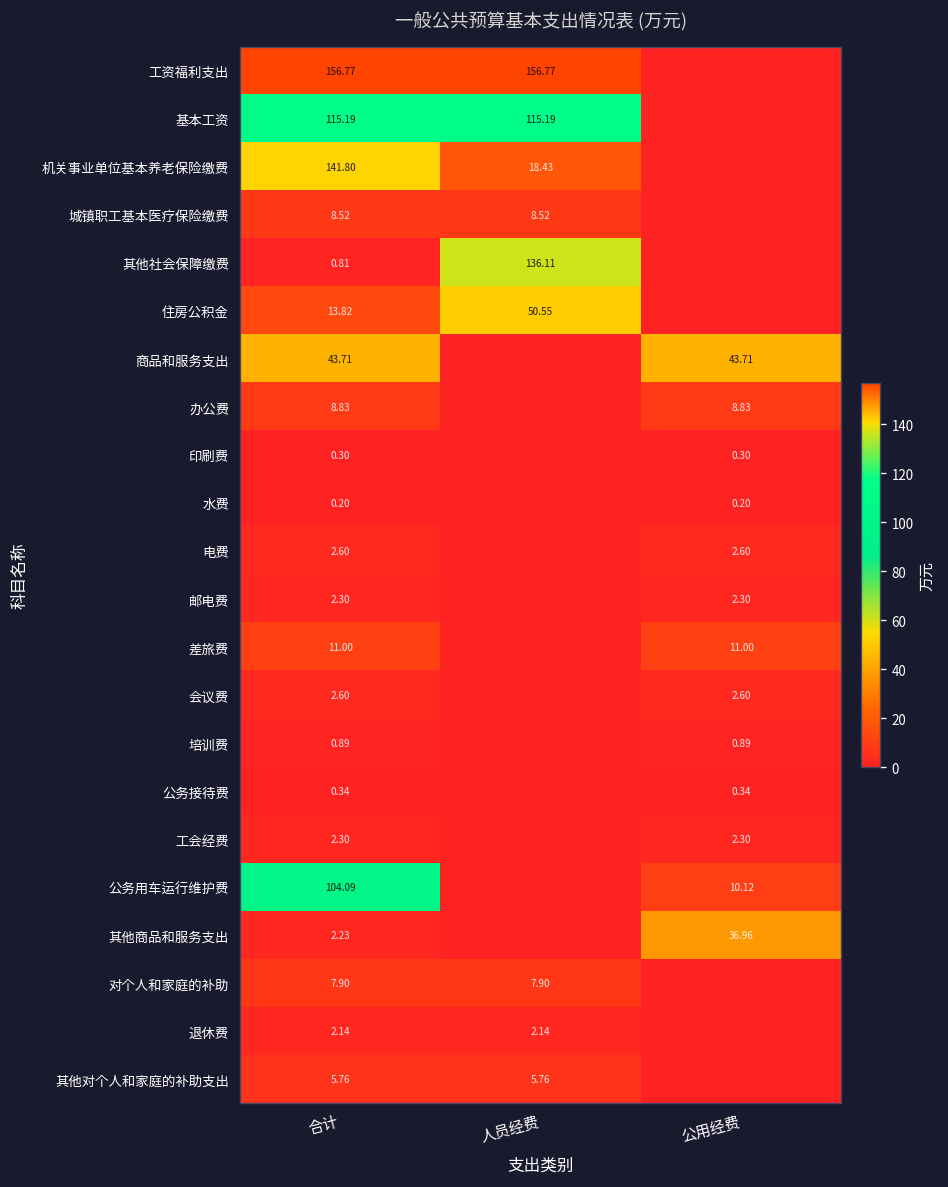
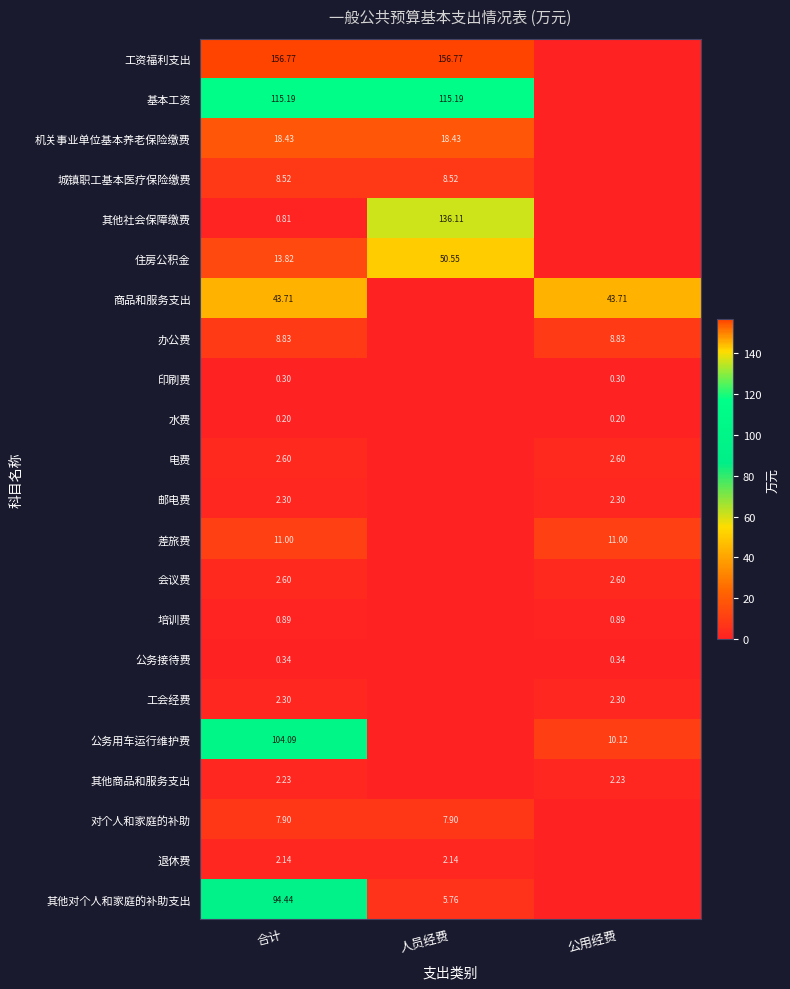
机关事业单位基本养老保险缴费, 合计: 141.80 -> 18.43
其他商品和服务支出, 公用经费: 36.96 -> 2.23
其他对个人和家庭的补助支出, 合计: 5.76 -> 94.44
